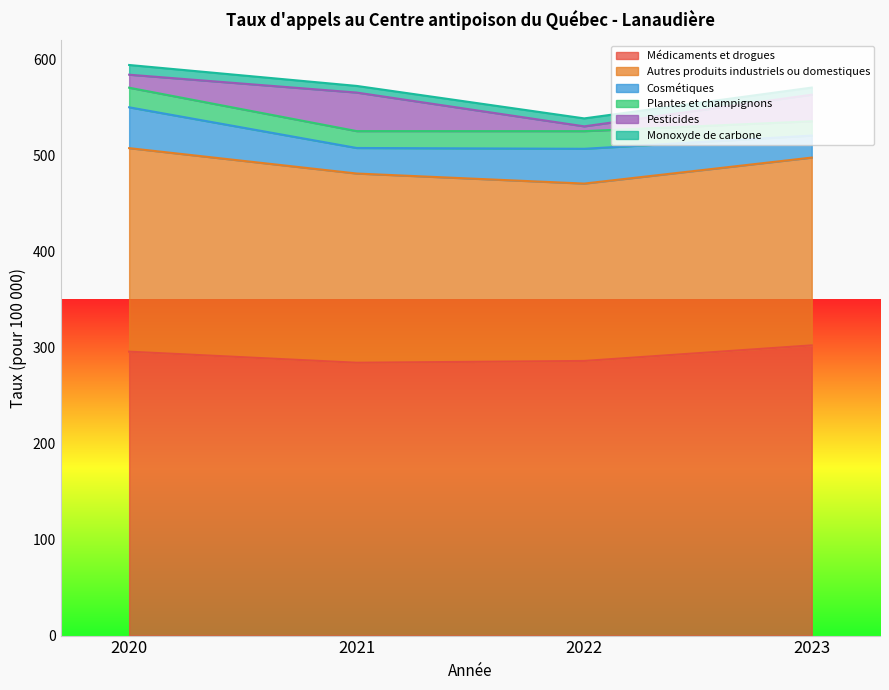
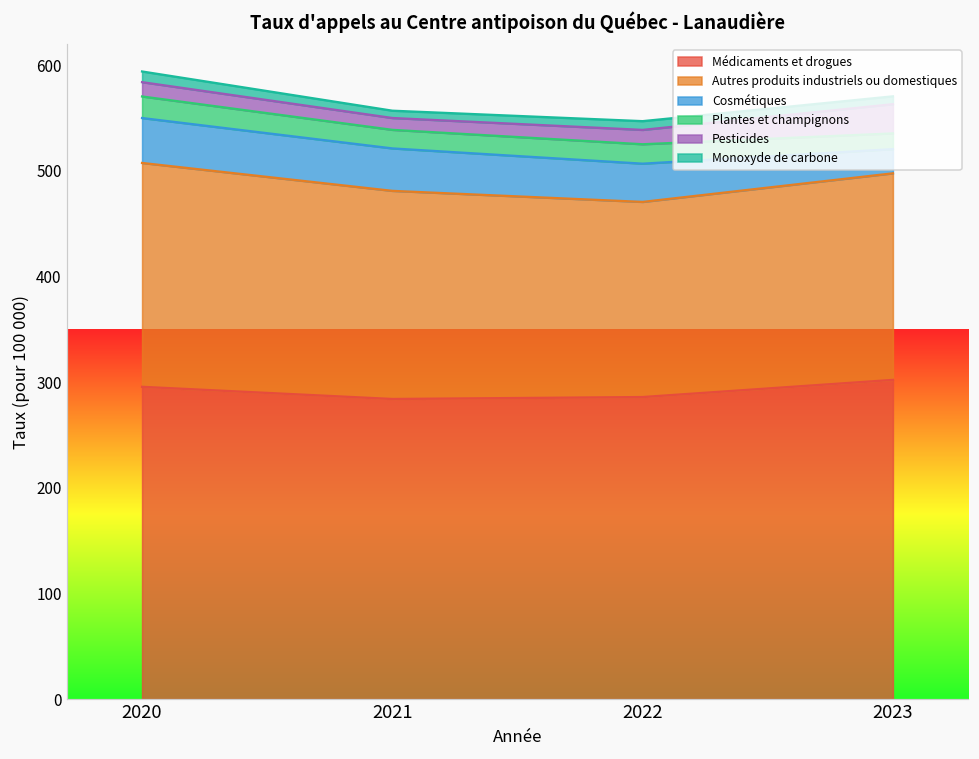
Cosmétiques, 2021: 30 -> 40
Pesticides, 2021: 40 -> 10
Pesticides, 2022: 5 -> 14
